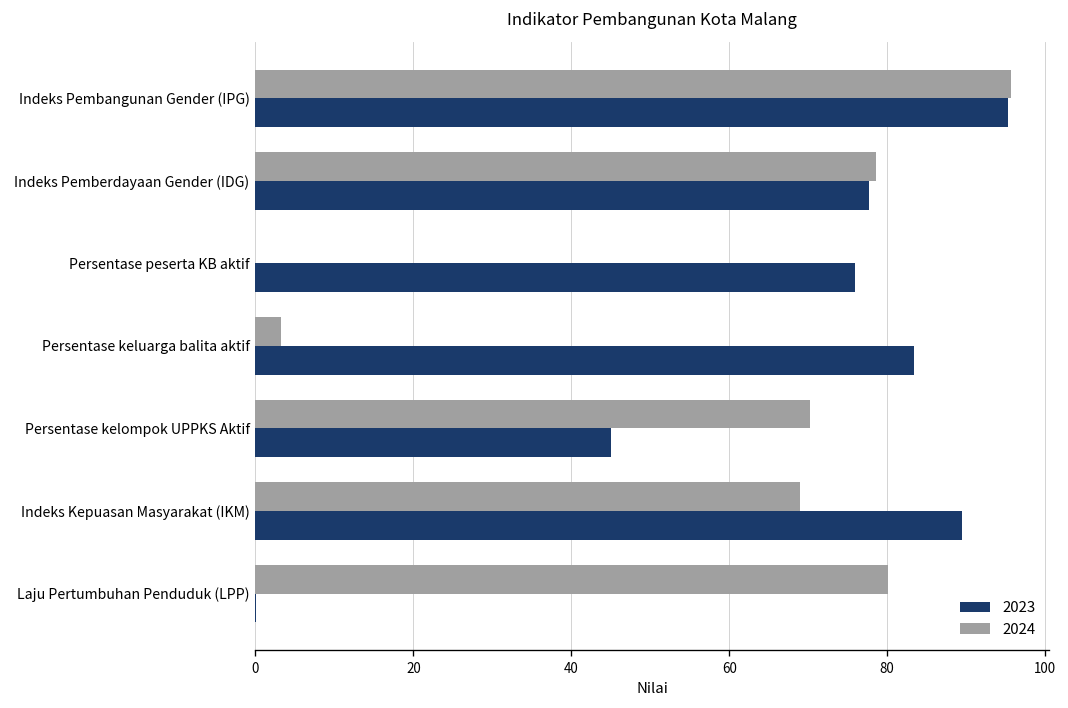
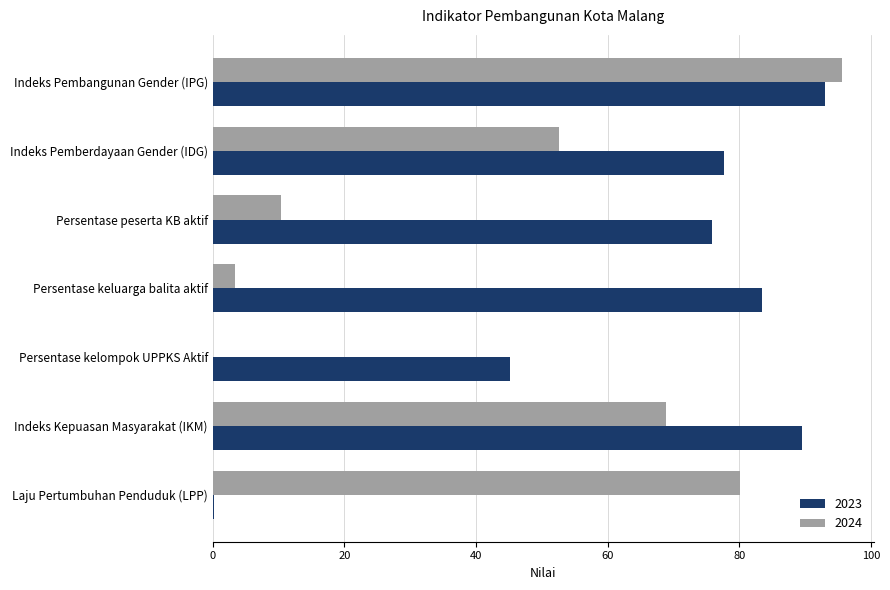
2023, Indeks Pembangunan Gender (IPG): 95 -> 93
2024, Indeks Pemberdayaan Gender (IDG): 79 -> 53
2024, Persentase peserta KB aktif: 0 -> 10
2024, Persentase kelompok UPPKS Aktif: 70 -> 0
